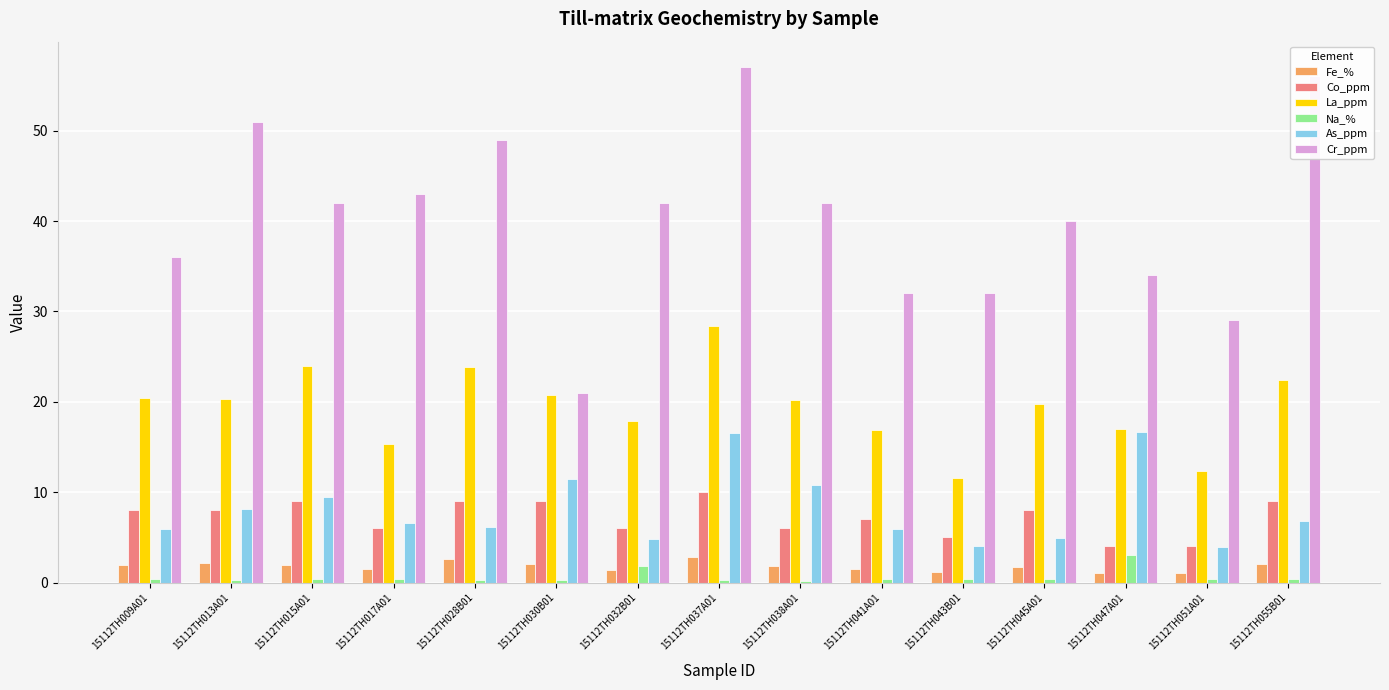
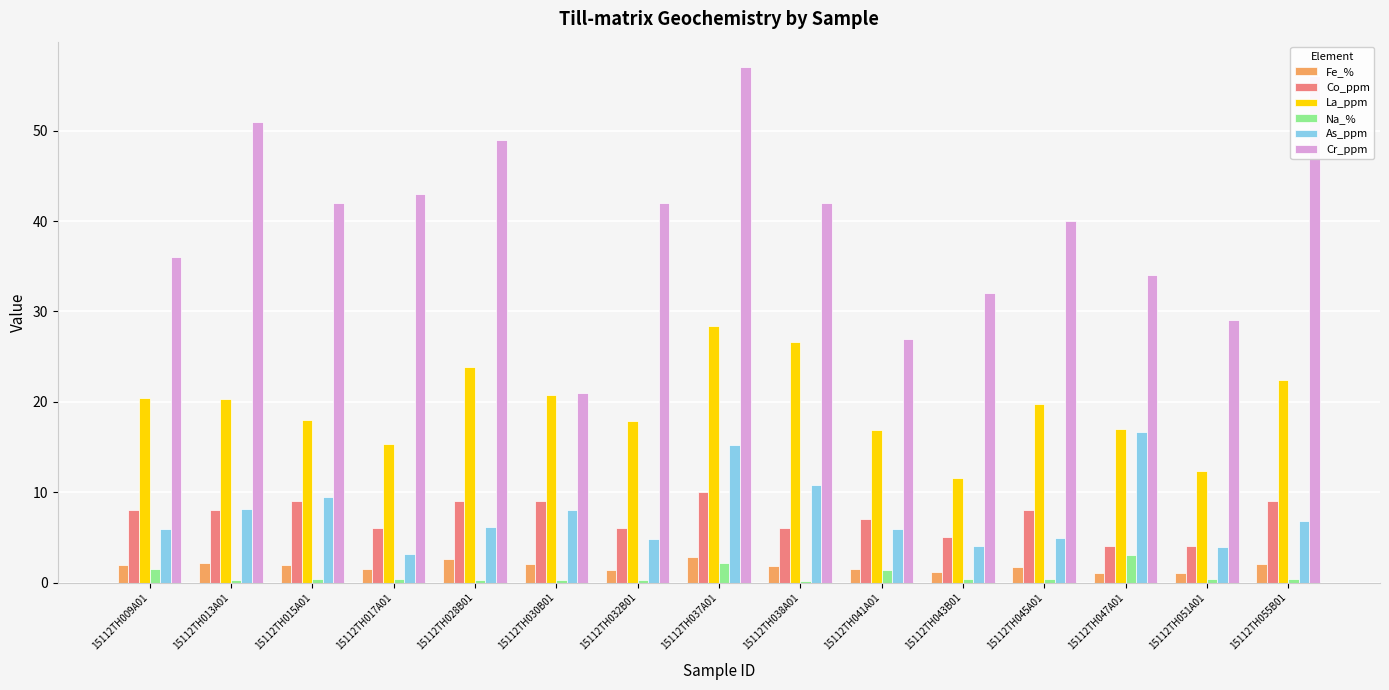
Na_%, 15112TH009A01: 0 -> 1
La_ppm, 15112TH015A01: 24 -> 18
As_ppm, 15112TH017A01: 7 -> 3
As_ppm, 15112TH030B01: 12 -> 8
Na_%, 15112TH032B01: 2 -> 0
Na_%, 15112TH037A01: 0 -> 2
As_ppm, 15112TH037A01: 17 -> 15
La_ppm, 15112TH038A01: 20 -> 27
Na_%, 15112TH041A01: 0 -> 1
Cr_ppm, 15112TH041A01: 32 -> 27
